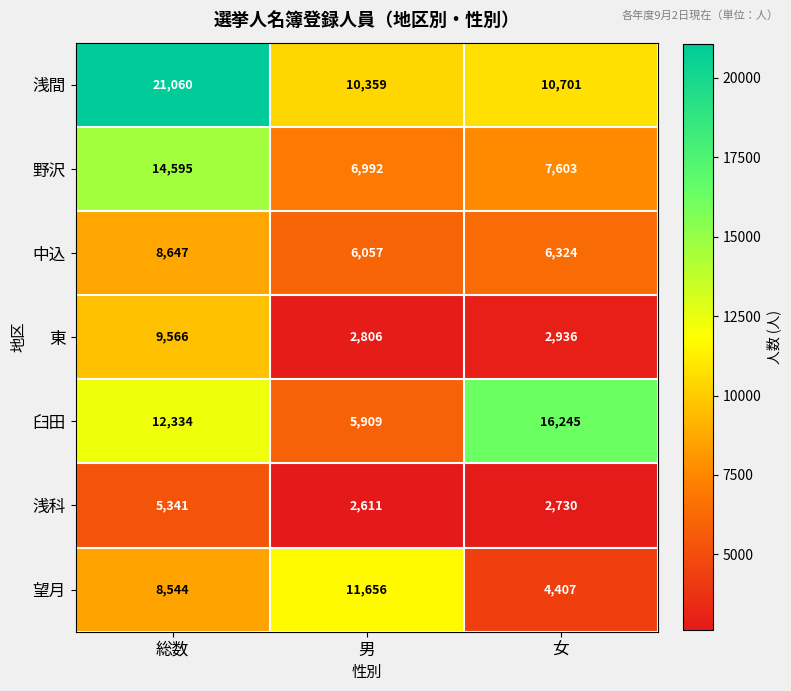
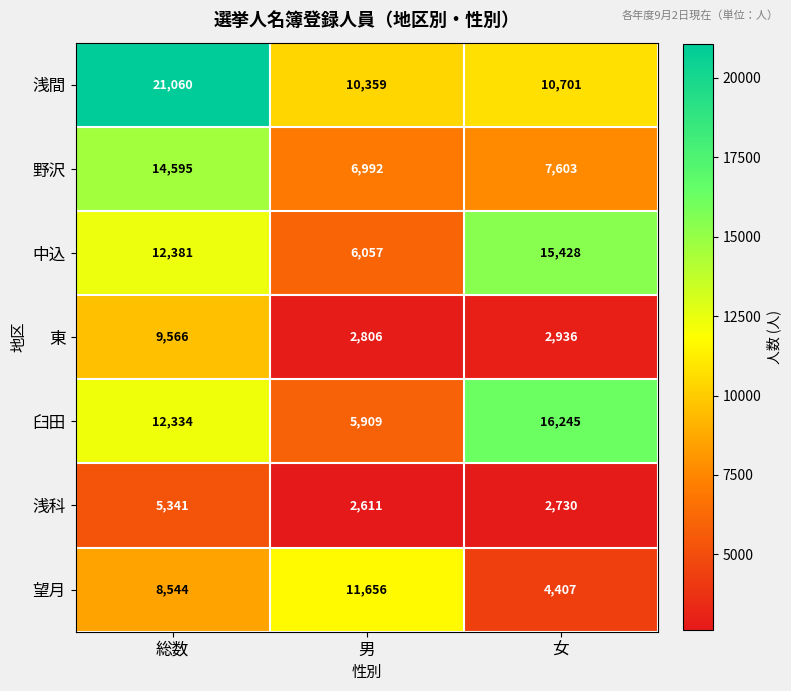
中込, 総数: 8,647 -> 12,381
中込, 女: 6,324 -> 15,428
